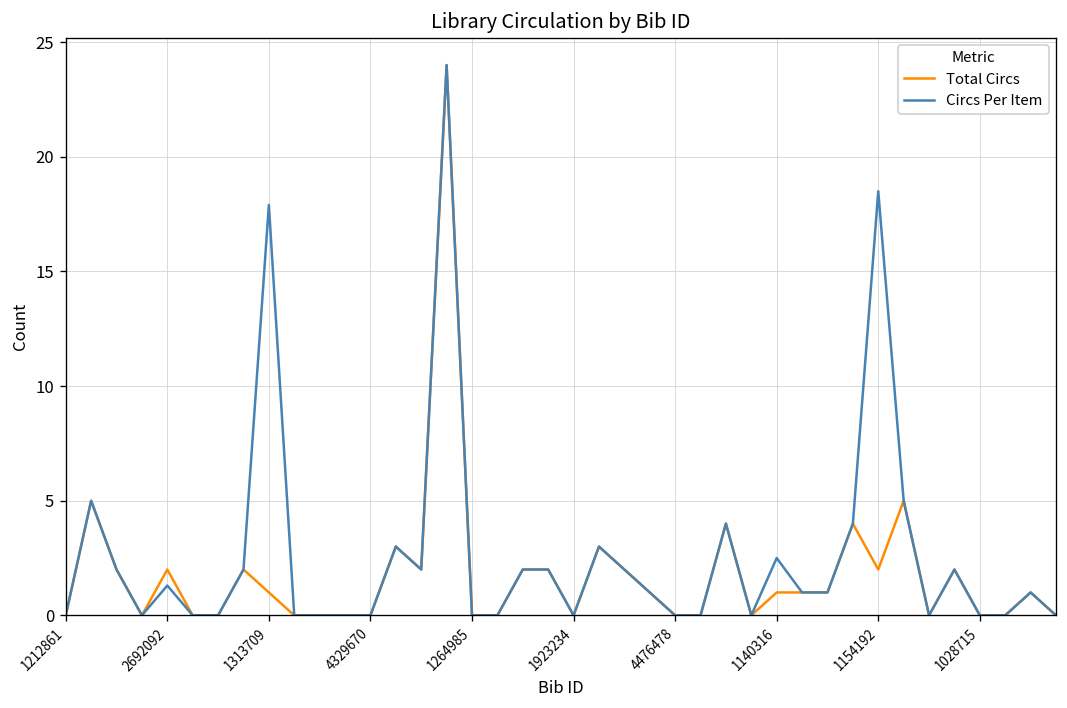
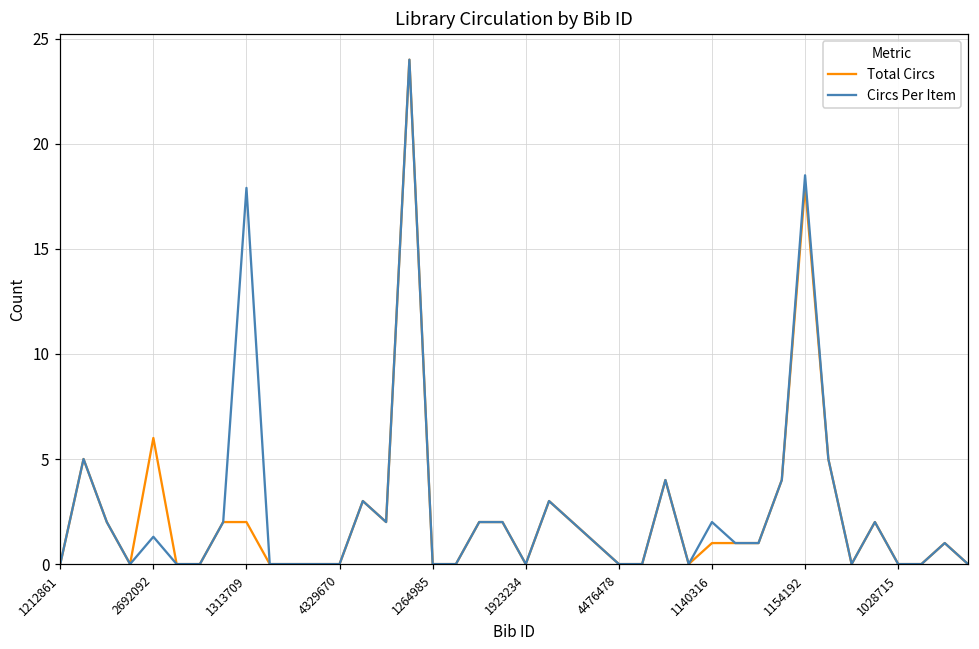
Total Circs, 2692092: 2 -> 6
Total Circs, 1313709: 1 -> 2
Circs Per Item, 1140316: 2.5 -> 2.0
Total Circs, 1154192: 2 -> 18
